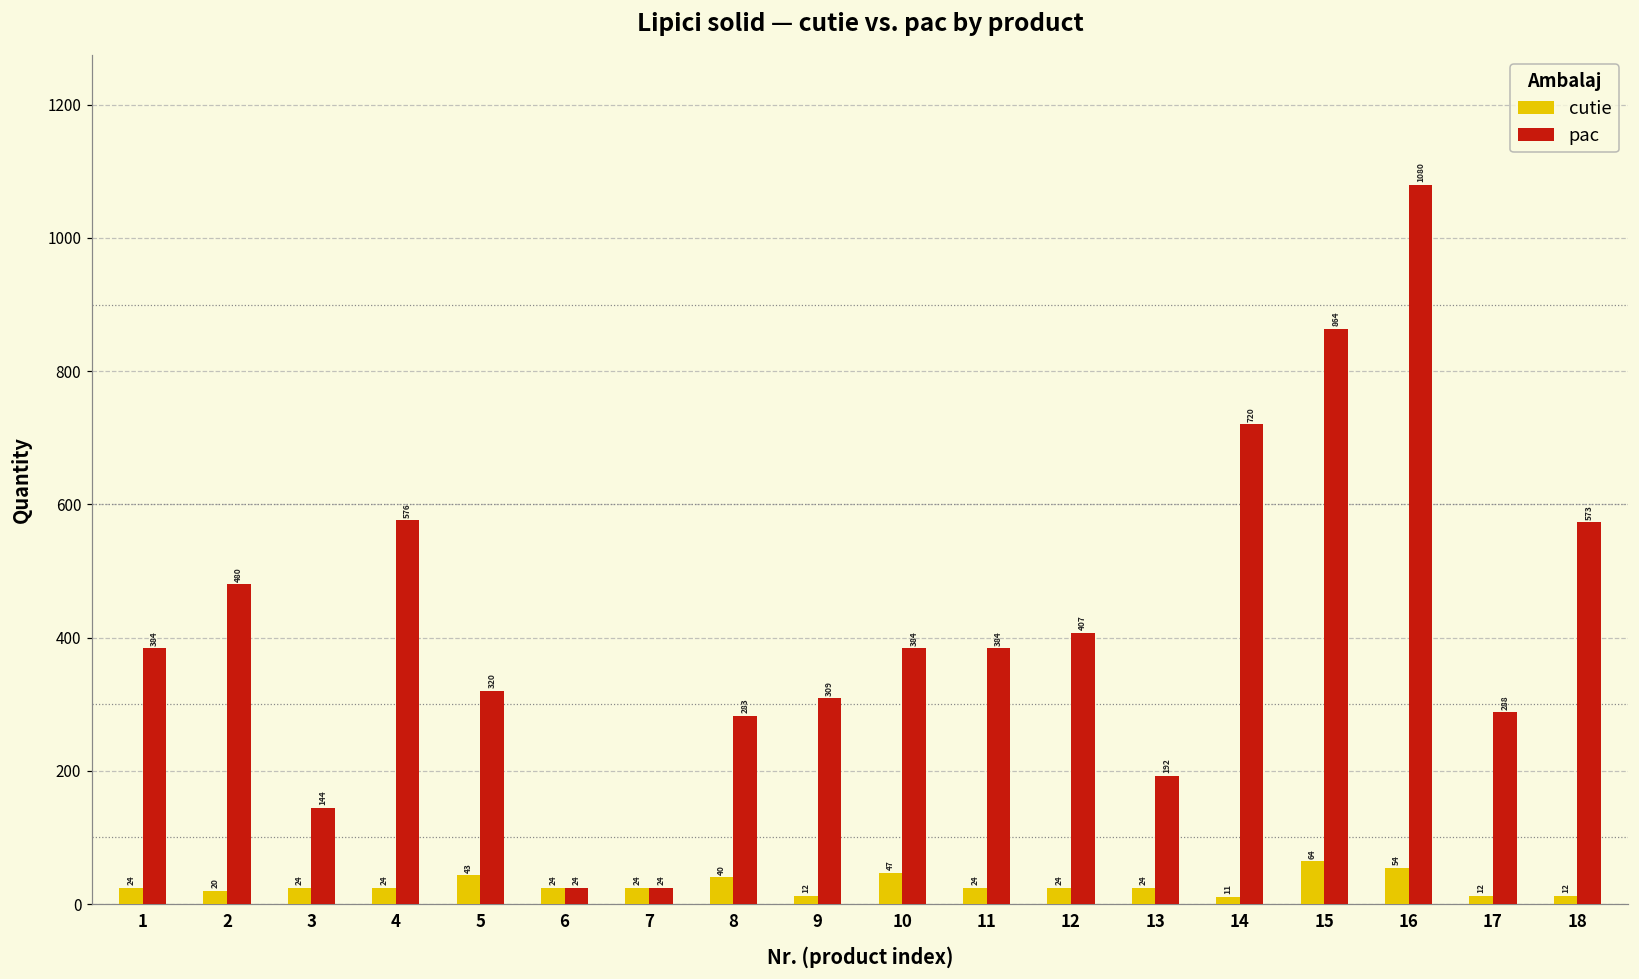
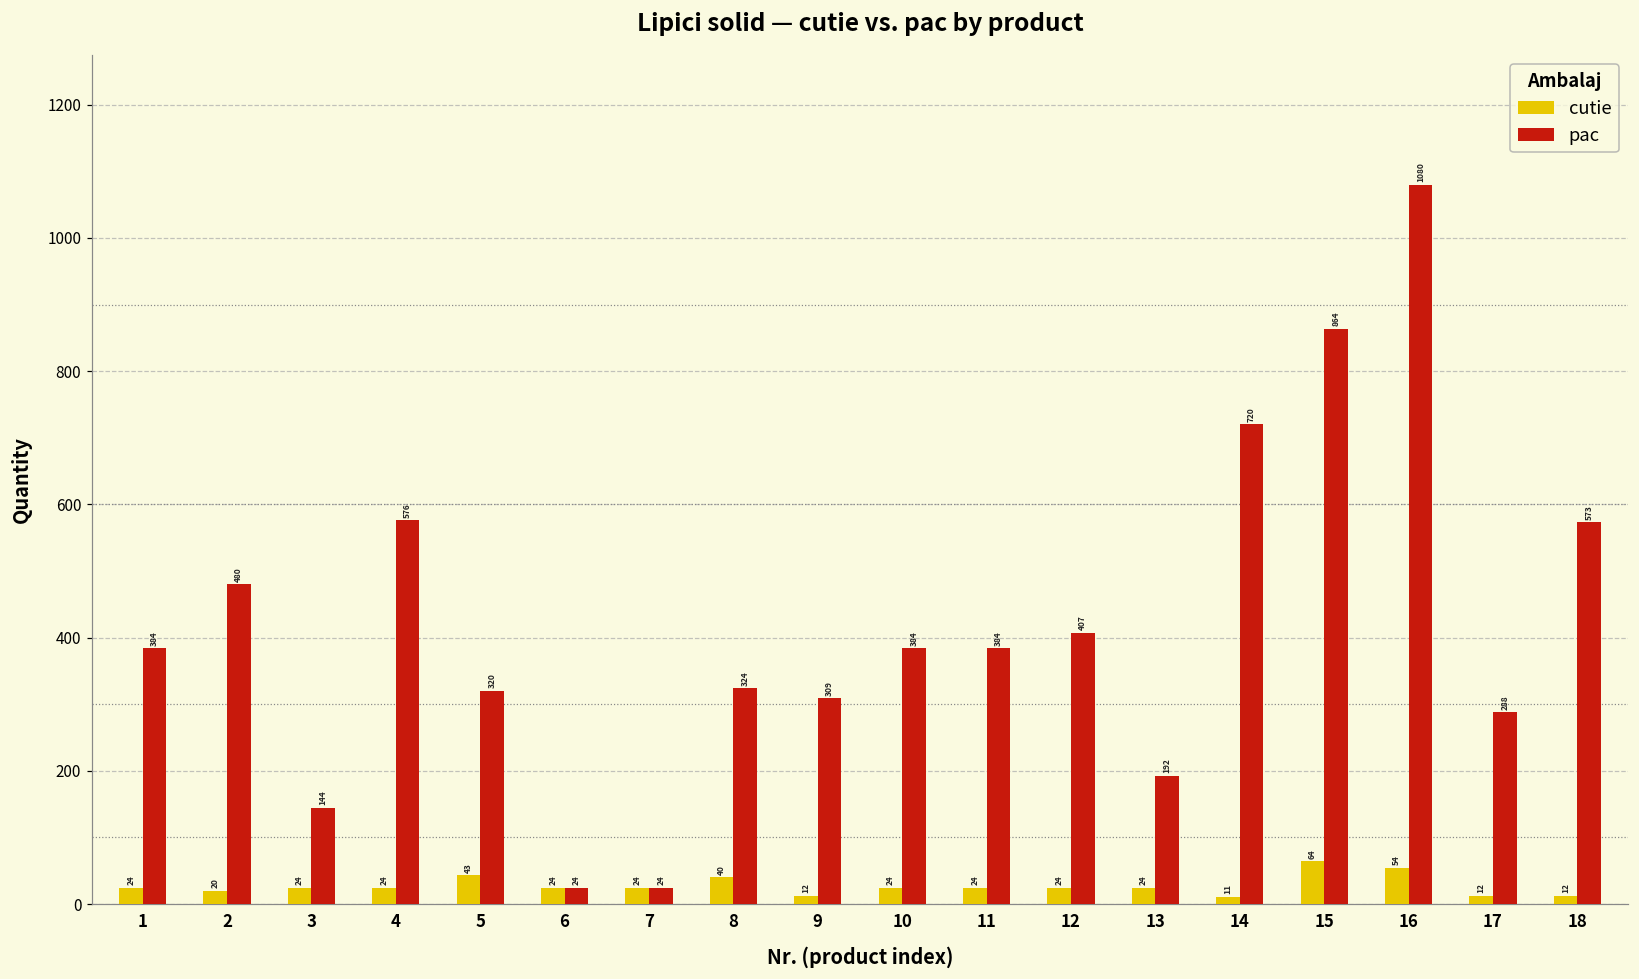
pac, 8: 283 -> 324
cutie, 10: 47 -> 24
